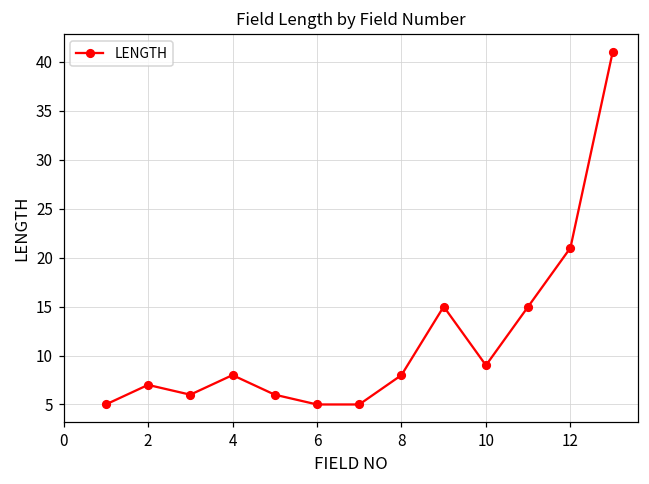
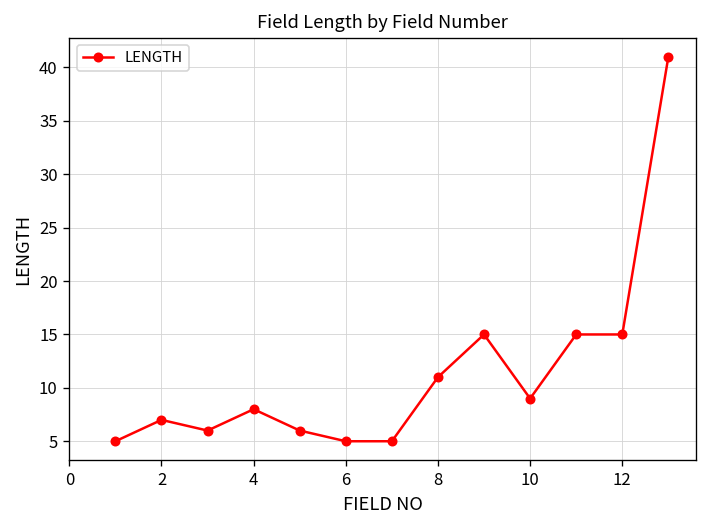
8: 8 -> 11
12: 21 -> 15
